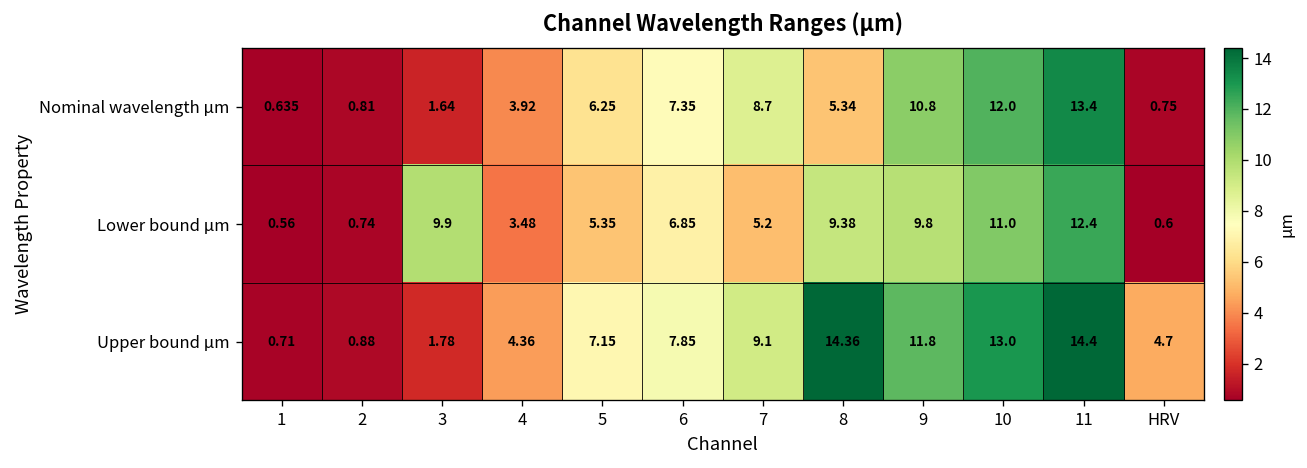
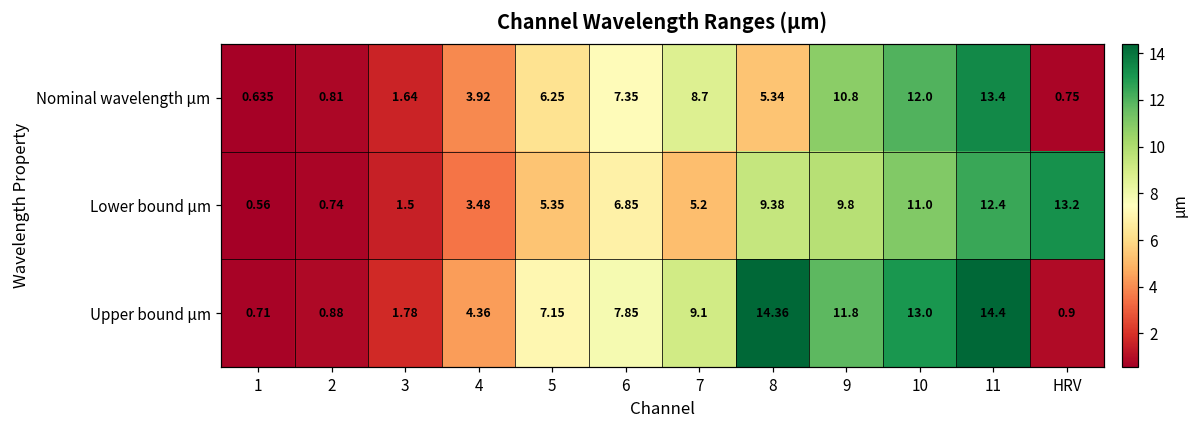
Lower bound µm, 3: 9.9 -> 1.5
Lower bound µm, HRV: 0.6 -> 13.2
Upper bound µm, HRV: 4.7 -> 0.9
